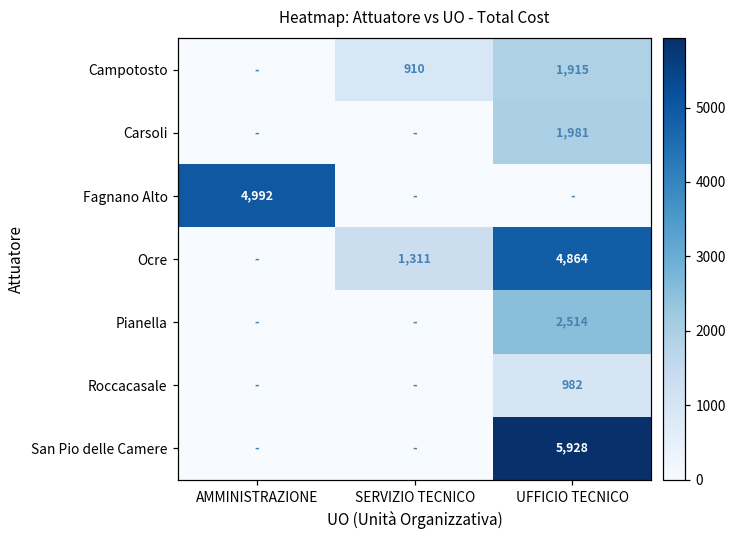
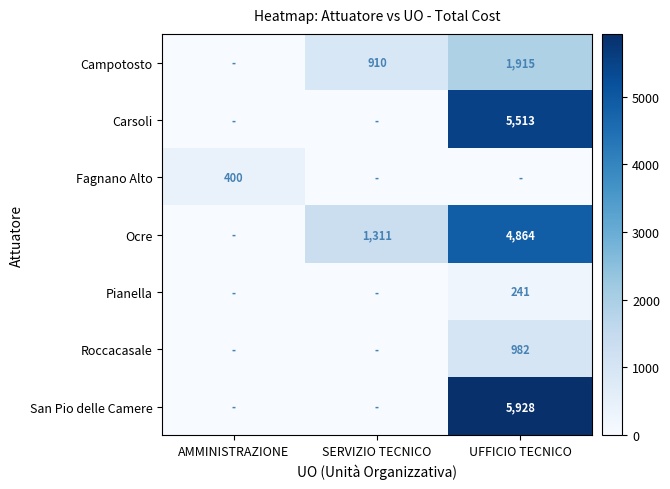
Carsoli, UFFICIO TECNICO: 1,981 -> 5,513
Fagnano Alto, AMMINISTRAZIONE: 4,992 -> 400
Pianella, UFFICIO TECNICO: 2,514 -> 241
